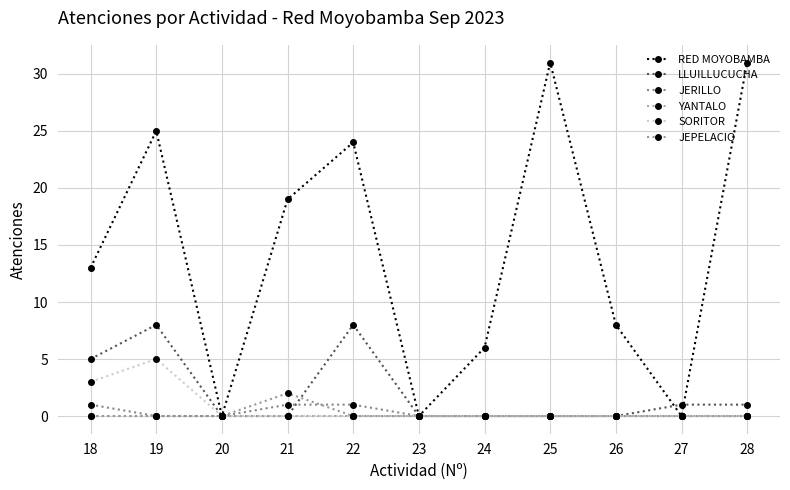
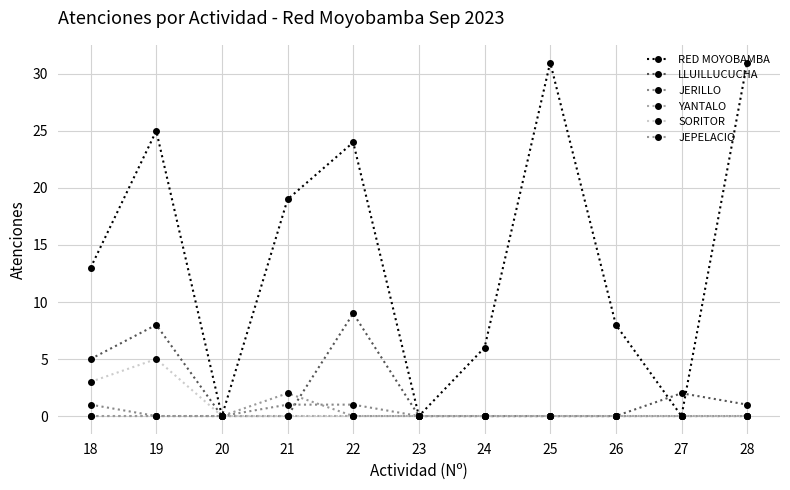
LLUILLUCUCHA, 22: 8 -> 9
LLUILLUCUCHA, 27: 1 -> 2
